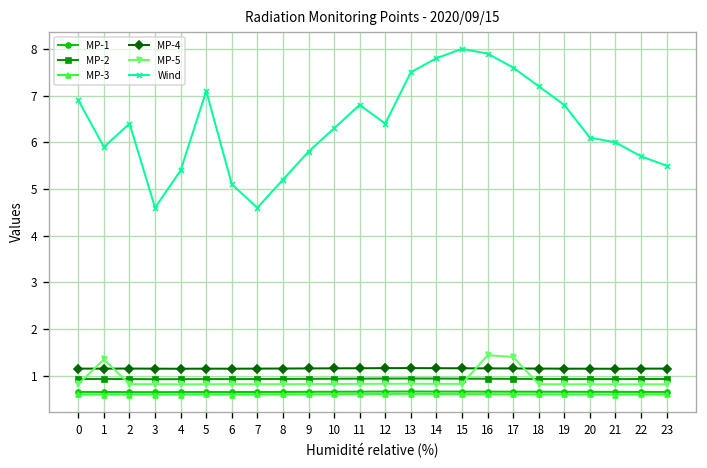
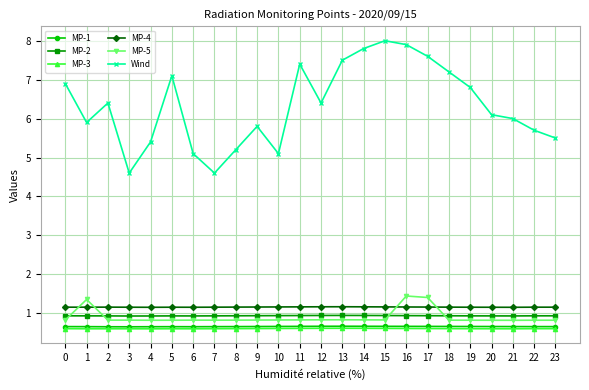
Wind, 10: 6.3 -> 5.1
Wind, 11: 6.8 -> 7.4
